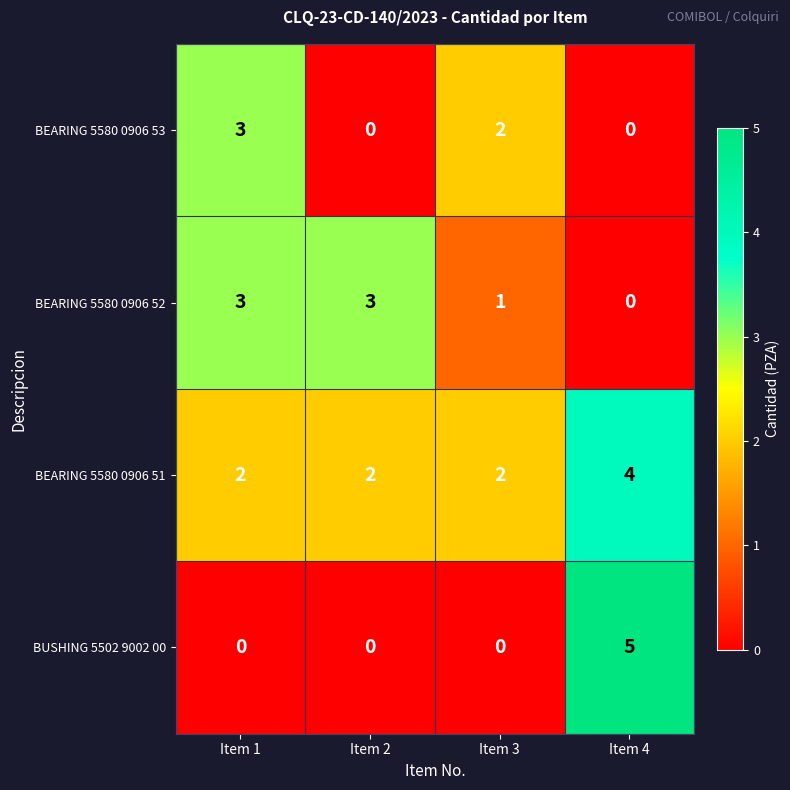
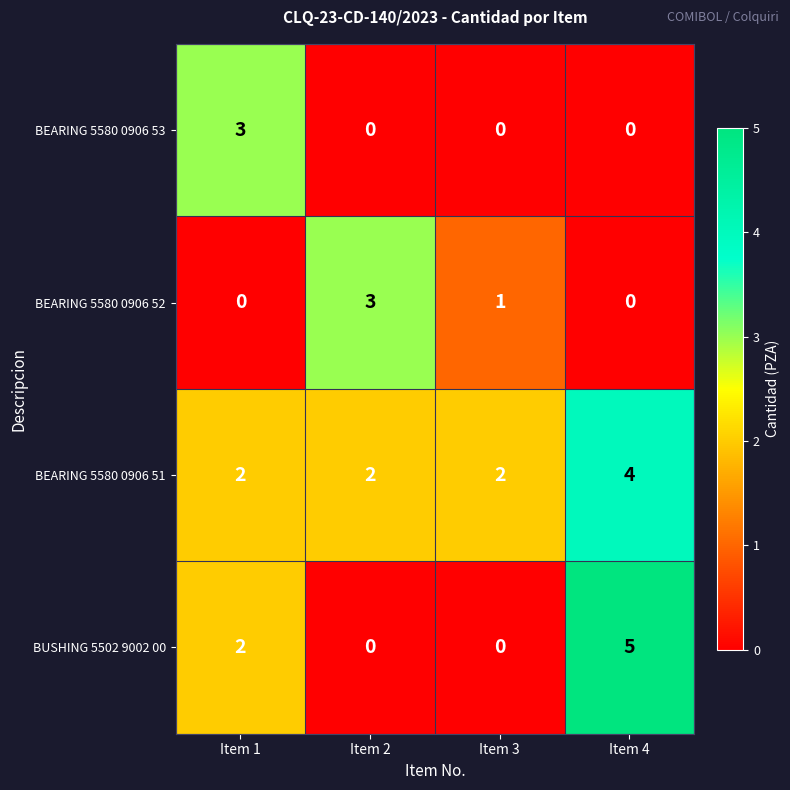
BEARING 5580 0906 53, Item 3: 2 -> 0
BEARING 5580 0906 52, Item 1: 3 -> 0
BUSHING 5502 9002 00, Item 1: 0 -> 2
